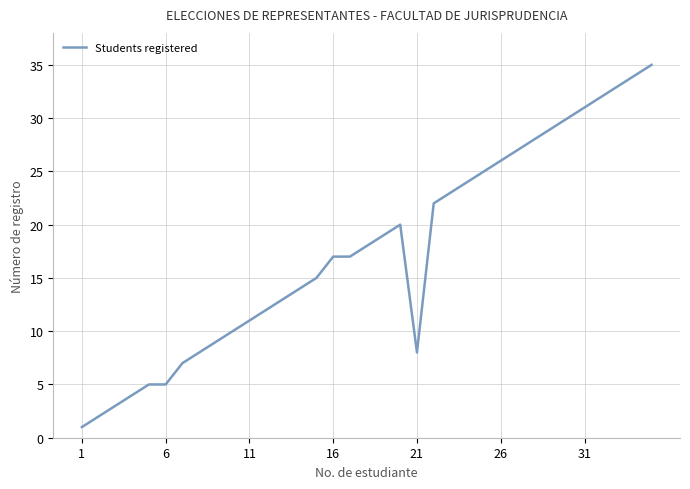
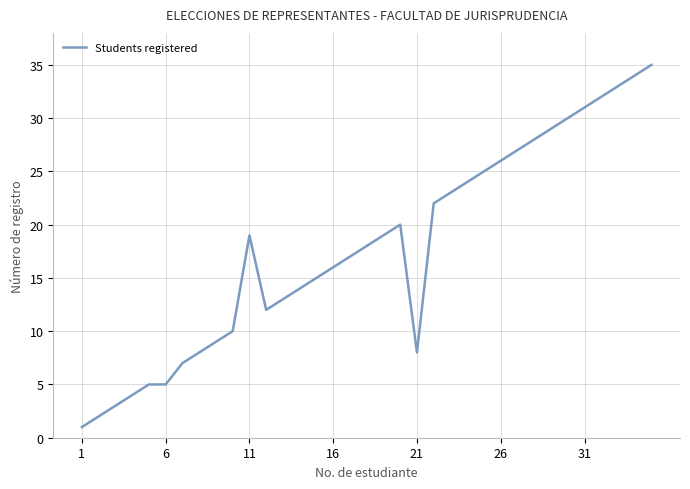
11: 11 -> 19
16: 17 -> 16
